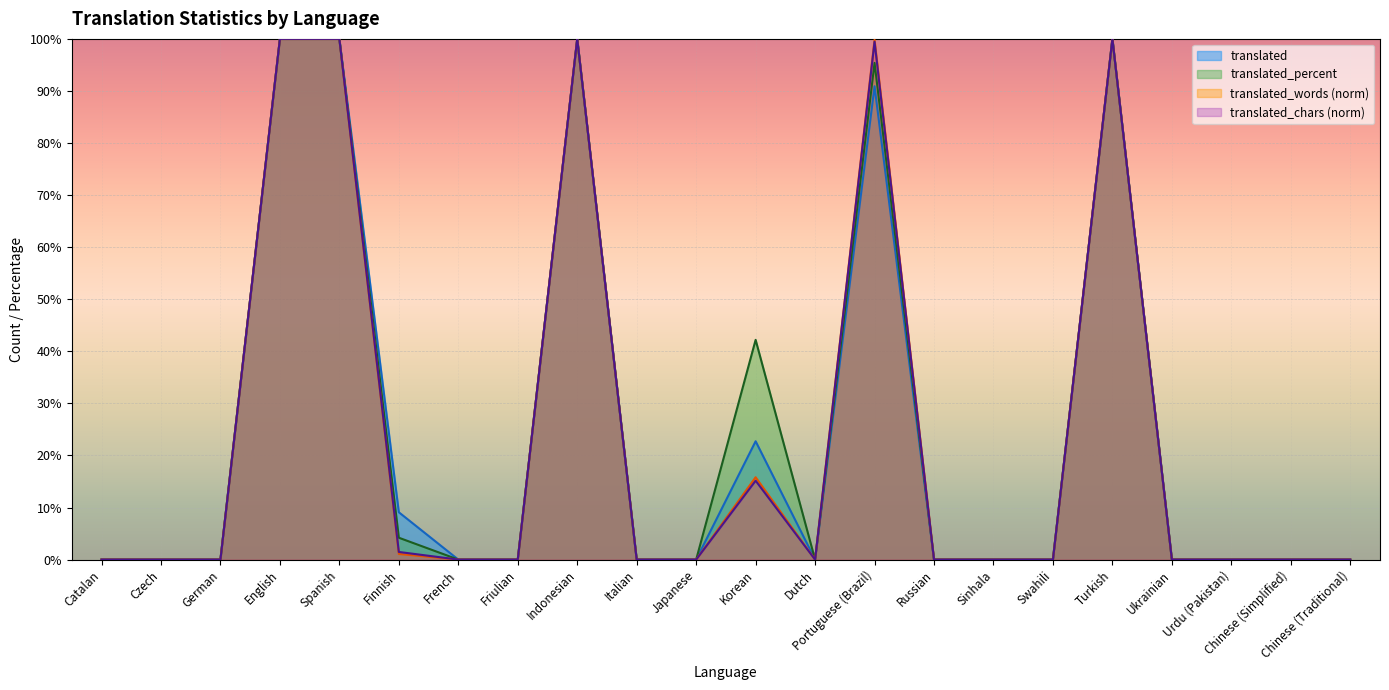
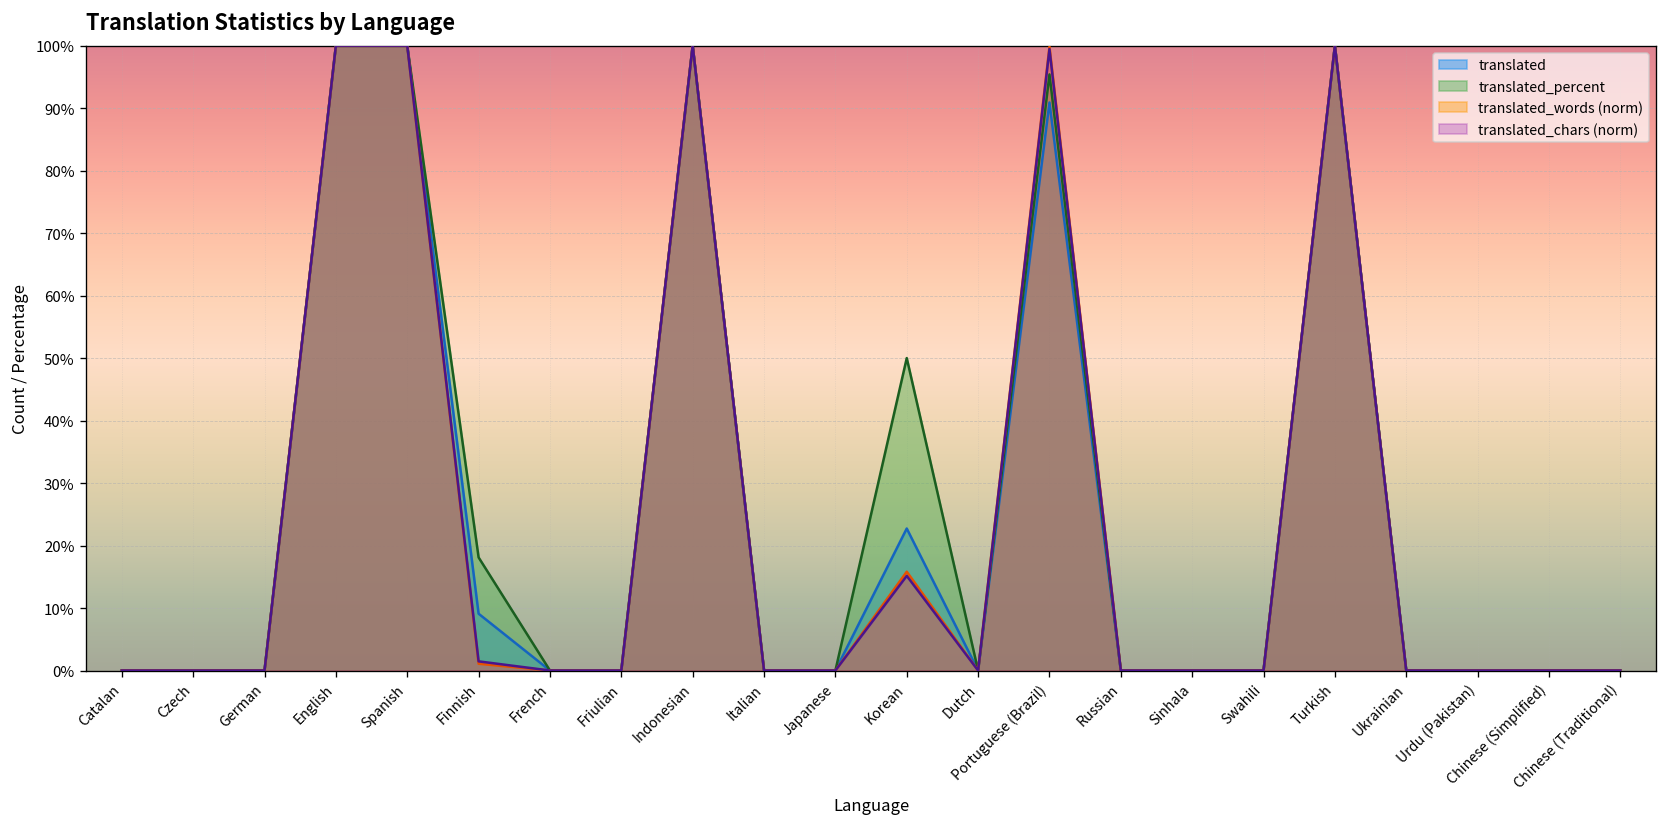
translated_percent, Finnish: 4% -> 18%
translated_percent, Korean: 42% -> 50%
